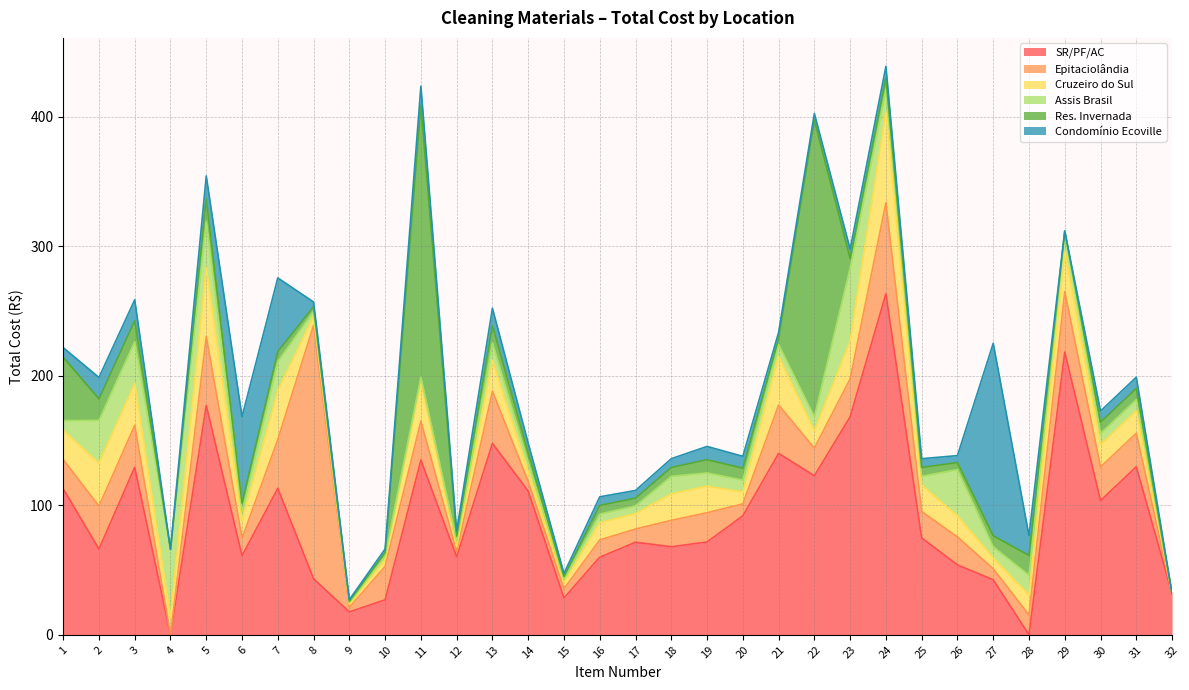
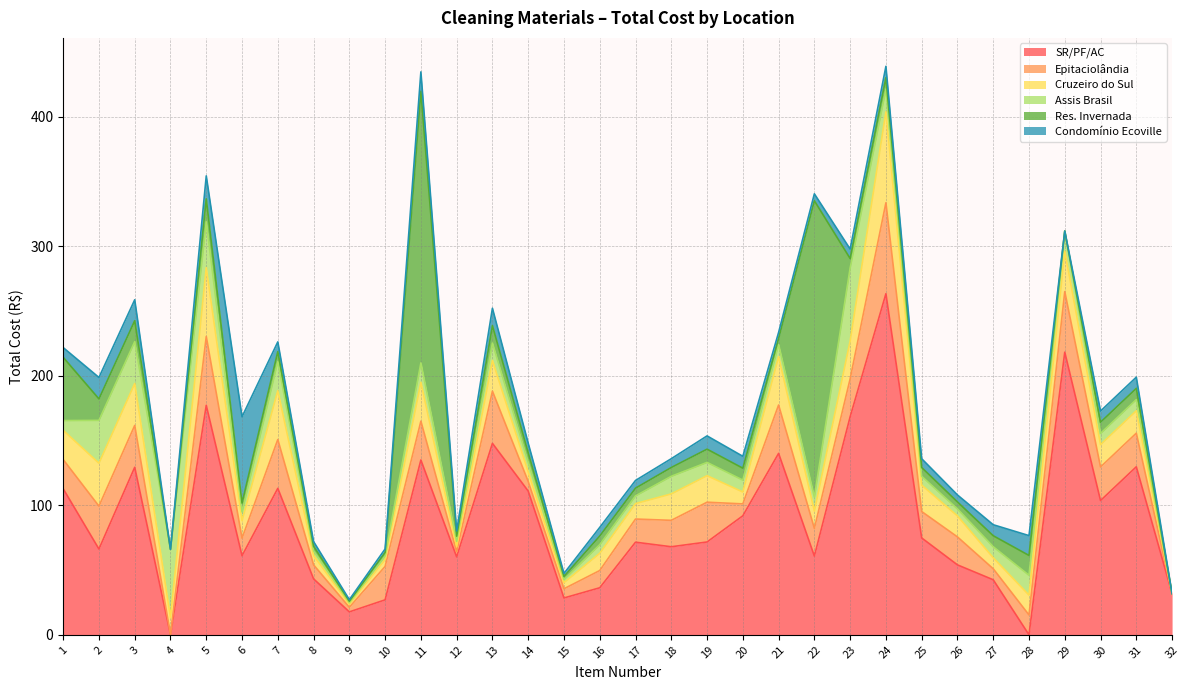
Condomínio Ecoville, 7: 57 -> 8
Epitaciolândia, 8: 196 -> 11
Assis Brasil, 11: 4 -> 15
SR/PF/AC, 16: 60 -> 36
Epitaciolândia, 17: 10 -> 18
Epitaciolândia, 19: 23 -> 31
SR/PF/AC, 22: 123 -> 61
Assis Brasil, 26: 36 -> 5
Condomínio Ecoville, 27: 149 -> 9
